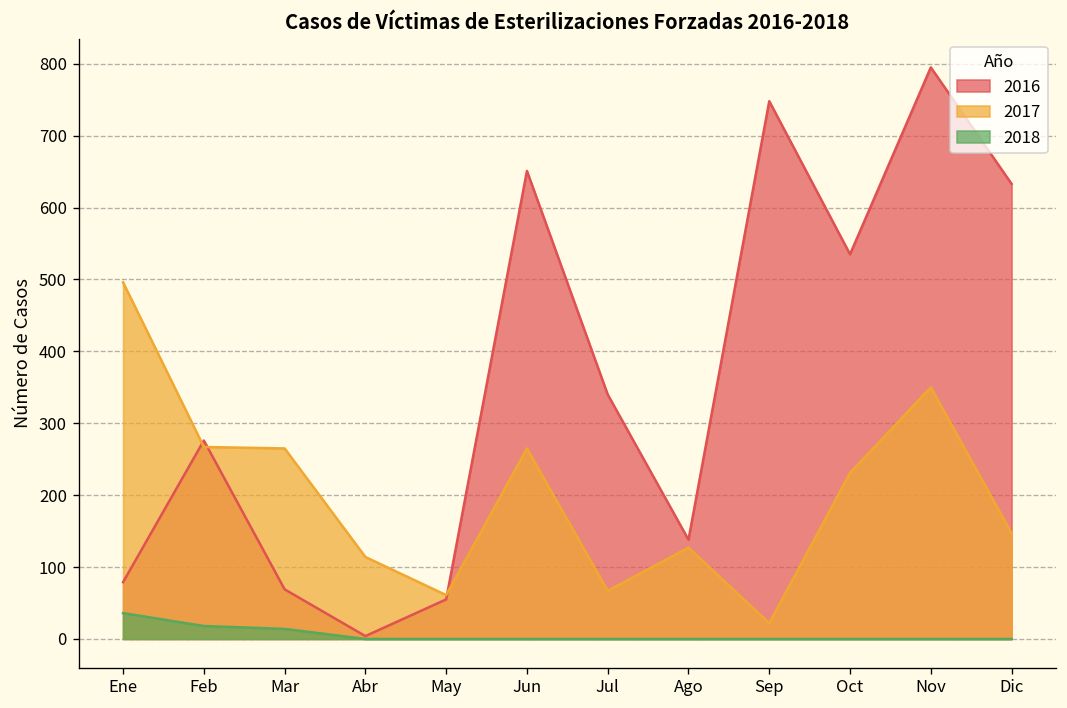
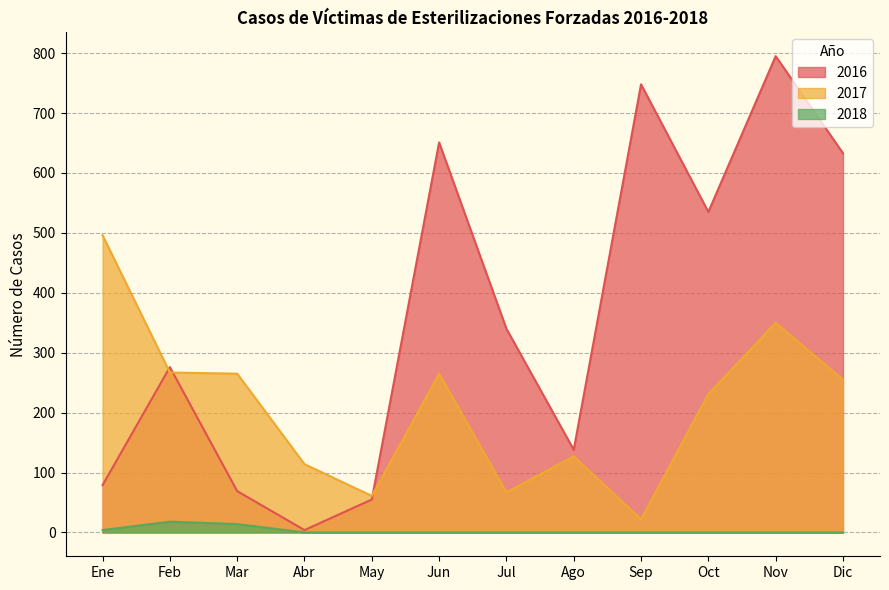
2018, Ene: 40 -> 0
2017, Dic: 150 -> 260
